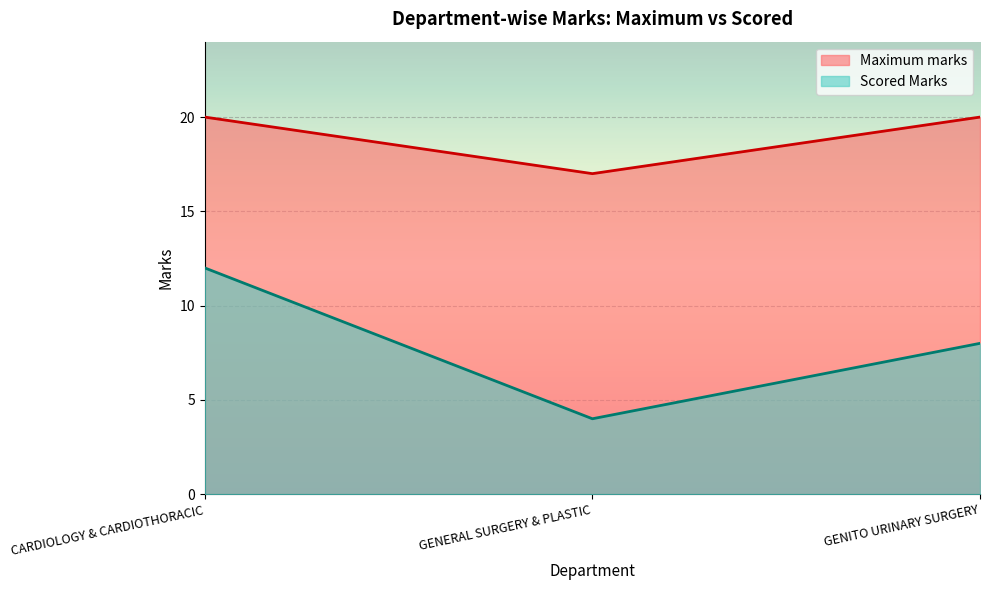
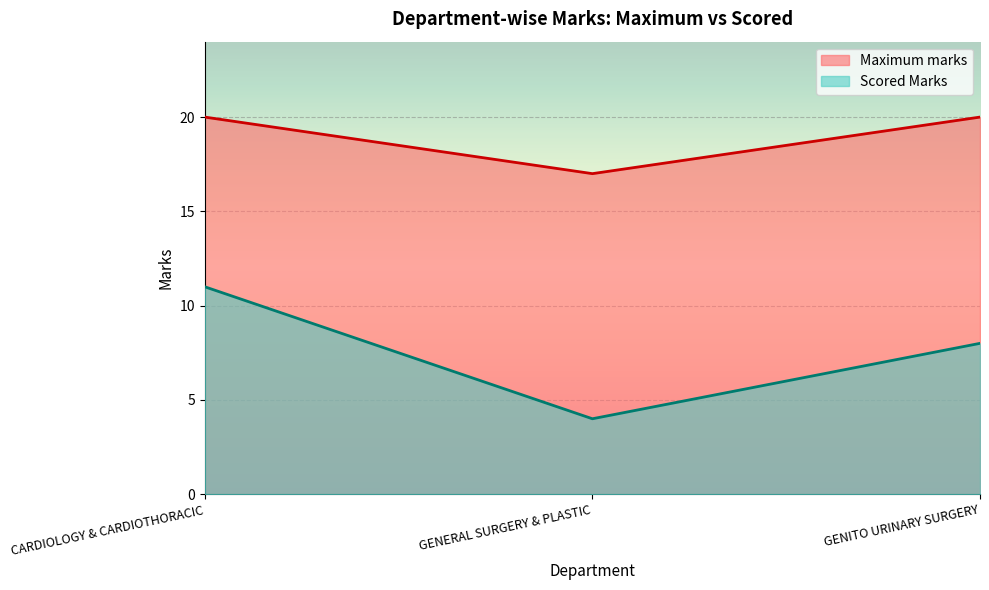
Scored Marks, CARDIOLOGY & CARDIOTHORACIC: 12 -> 11
